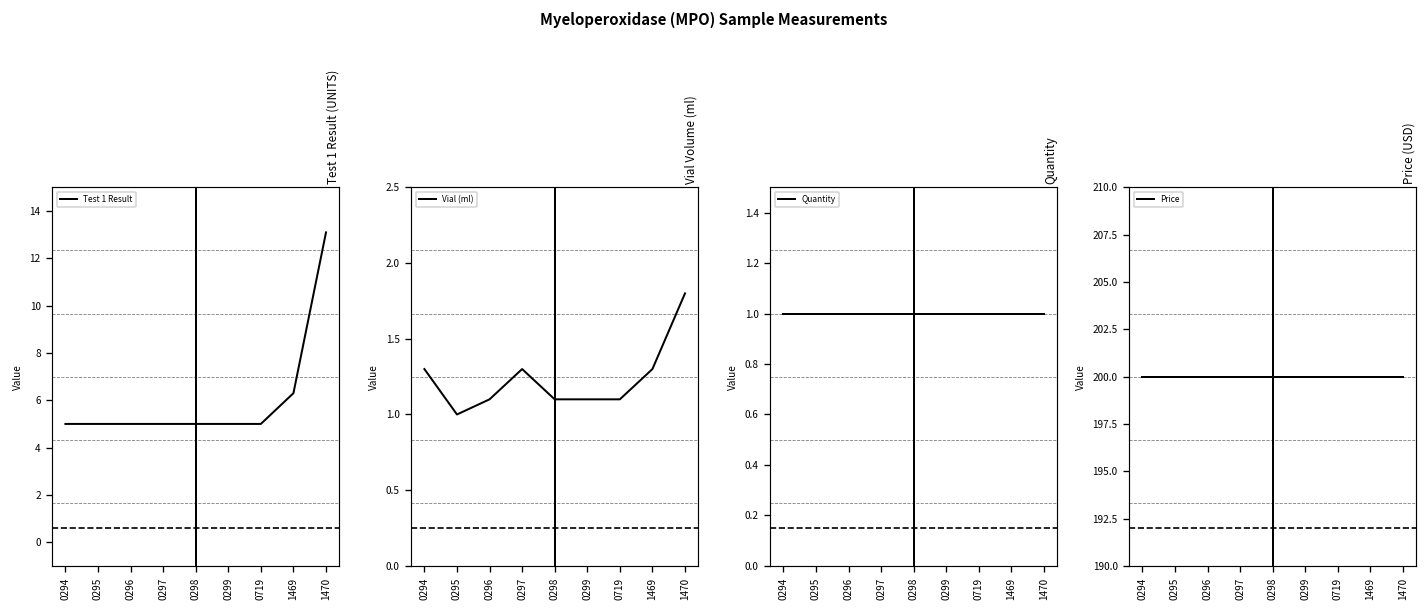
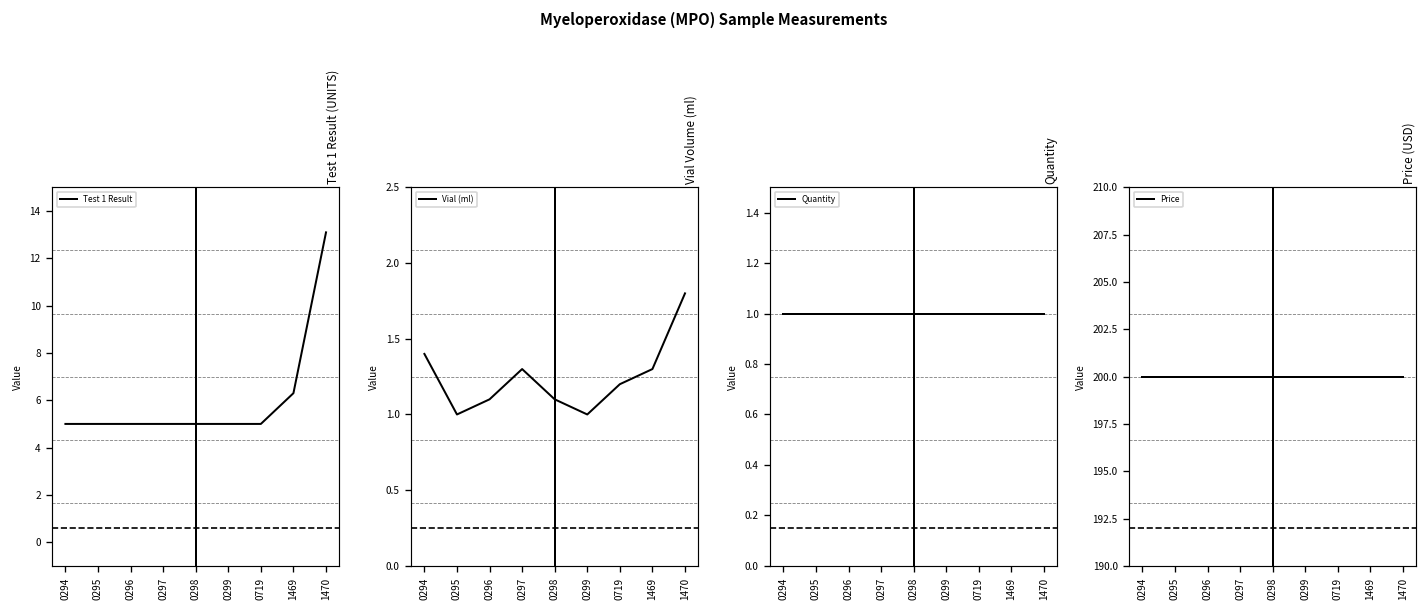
Vial Volume (ml), 0294: 1.3 -> 1.4
Vial Volume (ml), 0299: 1.1 -> 1.0
Vial Volume (ml), 0719: 1.1 -> 1.2
